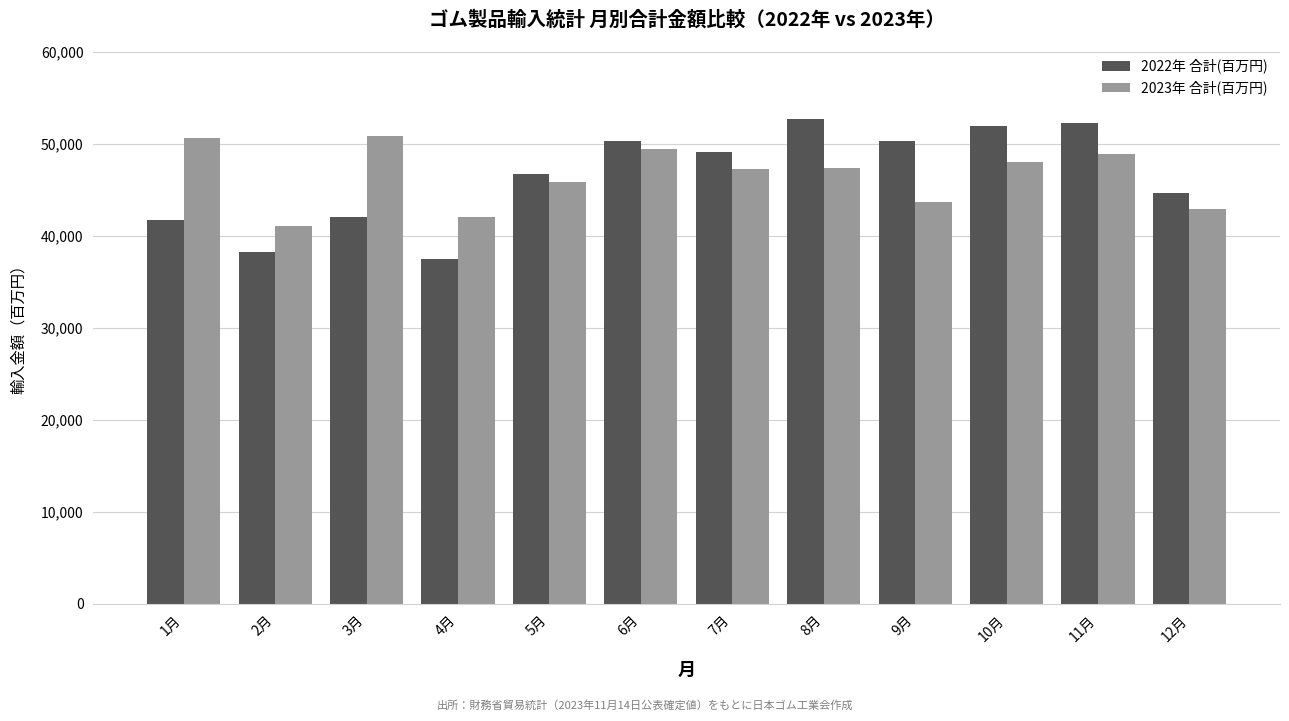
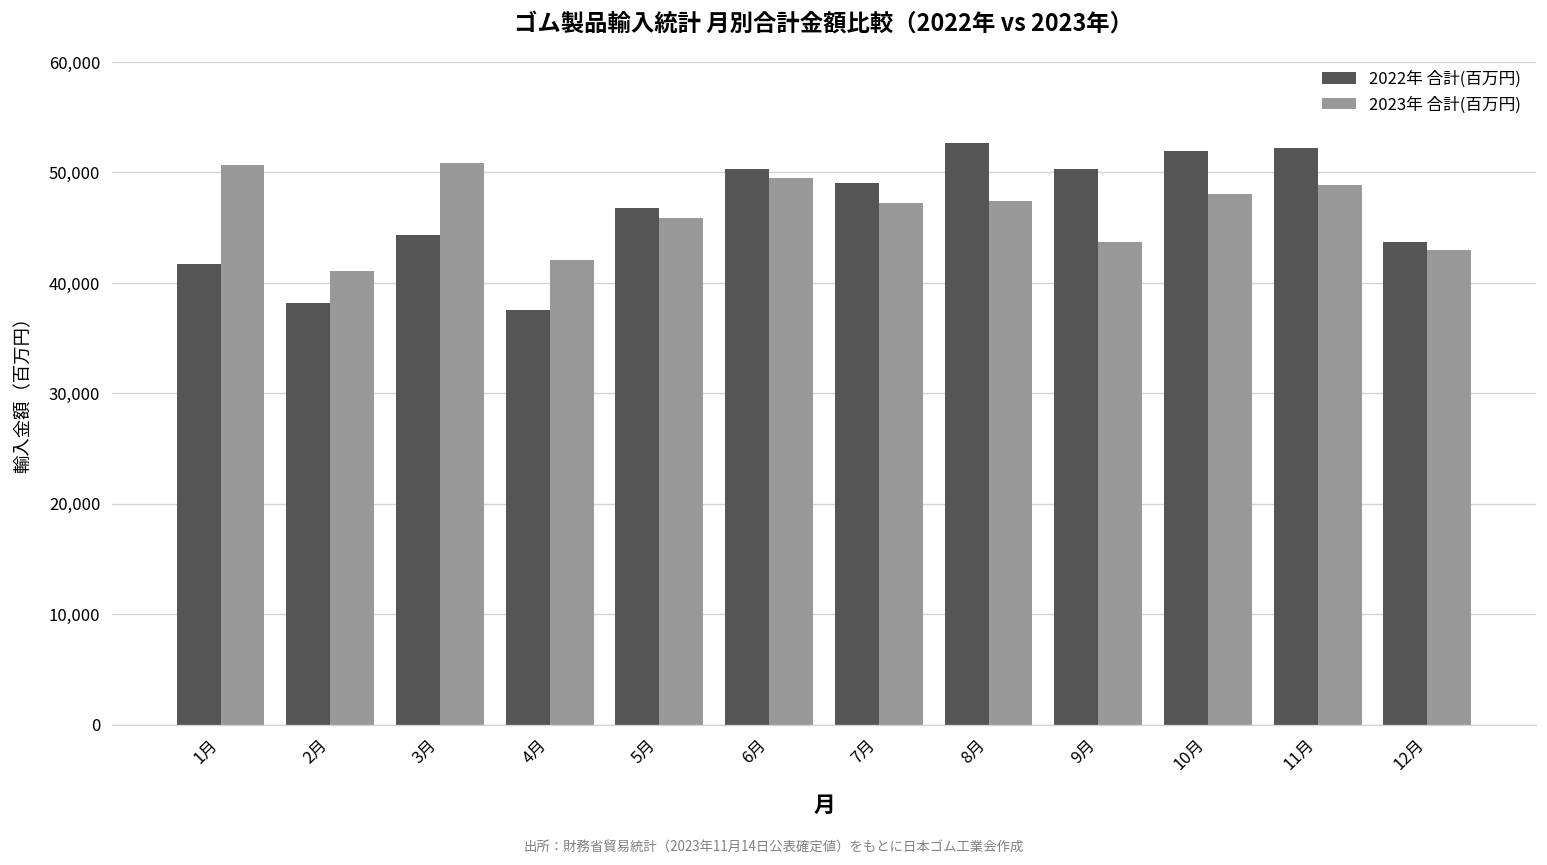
2022年 合計(百万円), 3月: 42,000 -> 44,000
2022年 合計(百万円), 12月: 45,000 -> 44,000
